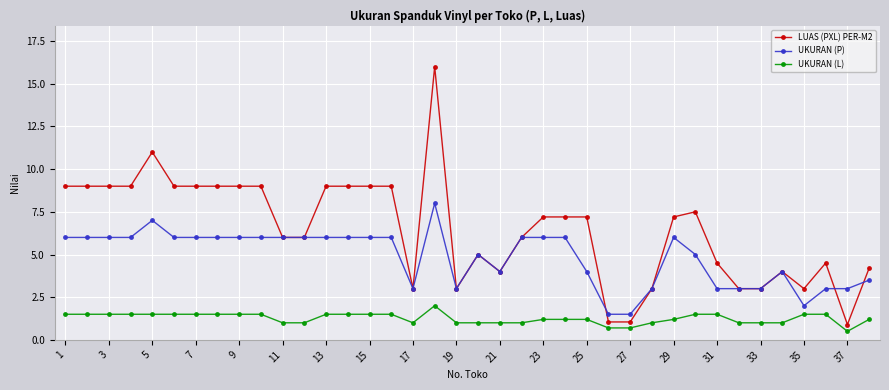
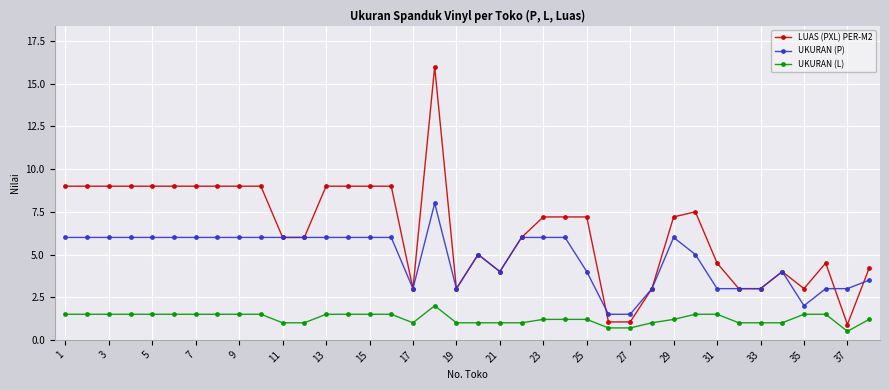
LUAS (PXL) PER-M2, 5: 11 -> 9
UKURAN (P), 5: 7 -> 6
